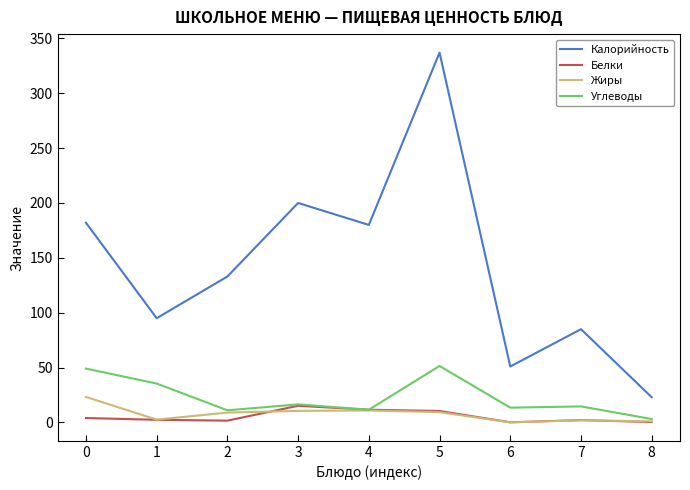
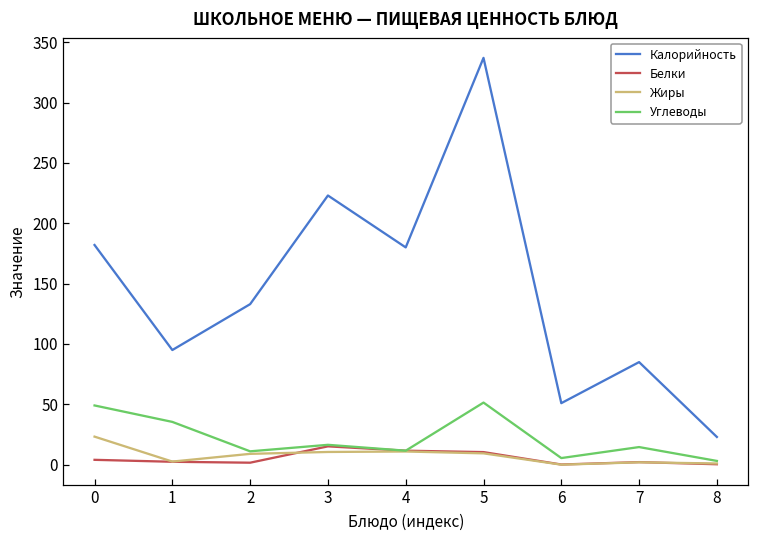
Калорийность, 3: 200 -> 223
Углеводы, 6: 14 -> 6
